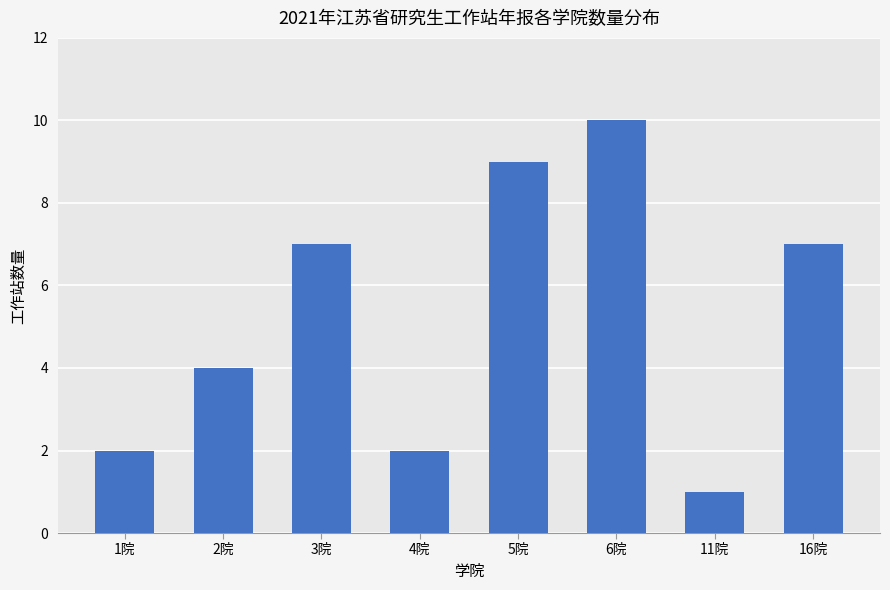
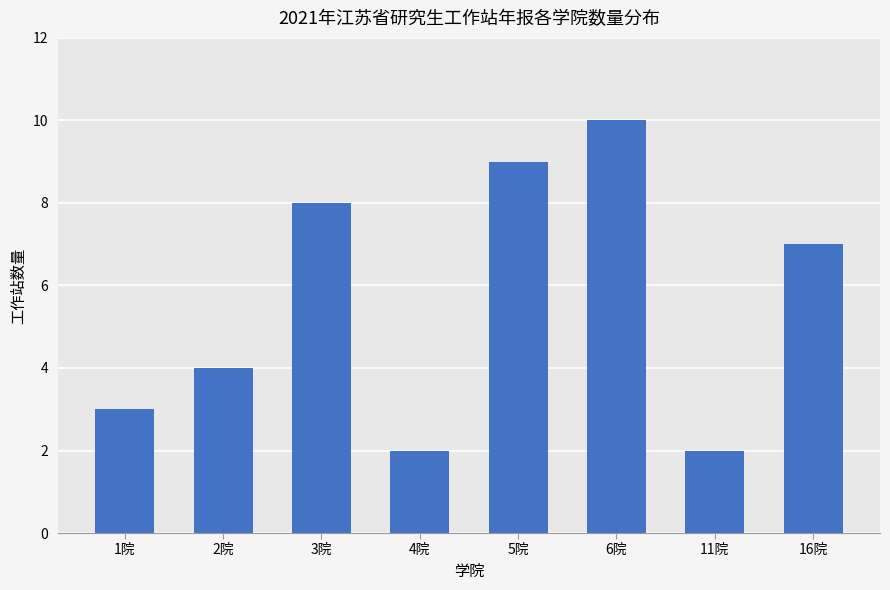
1院: 2 -> 3
3院: 7 -> 8
11院: 1 -> 2
